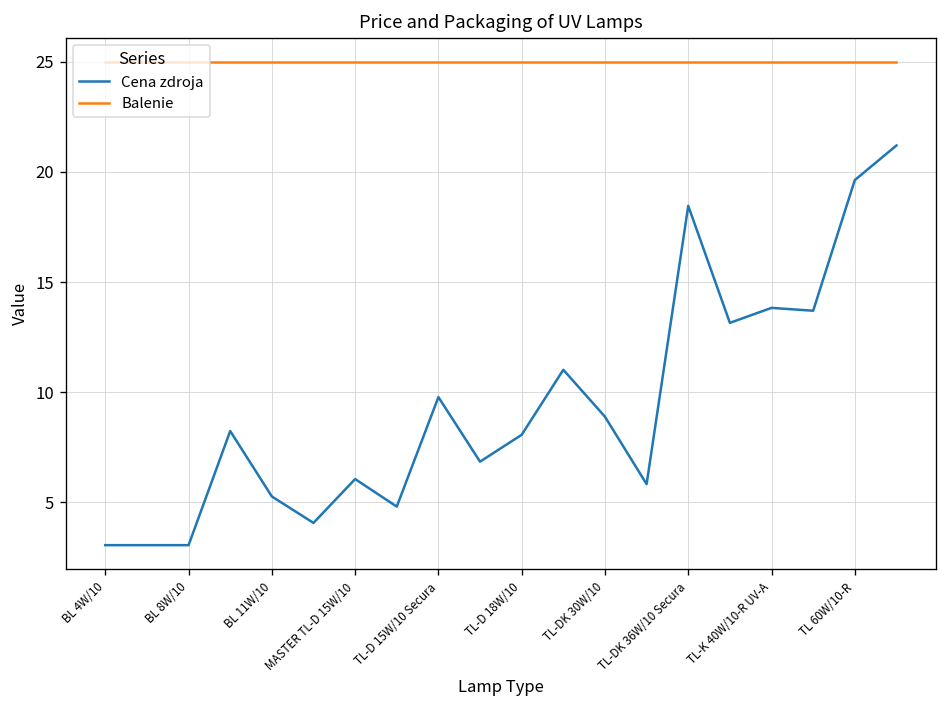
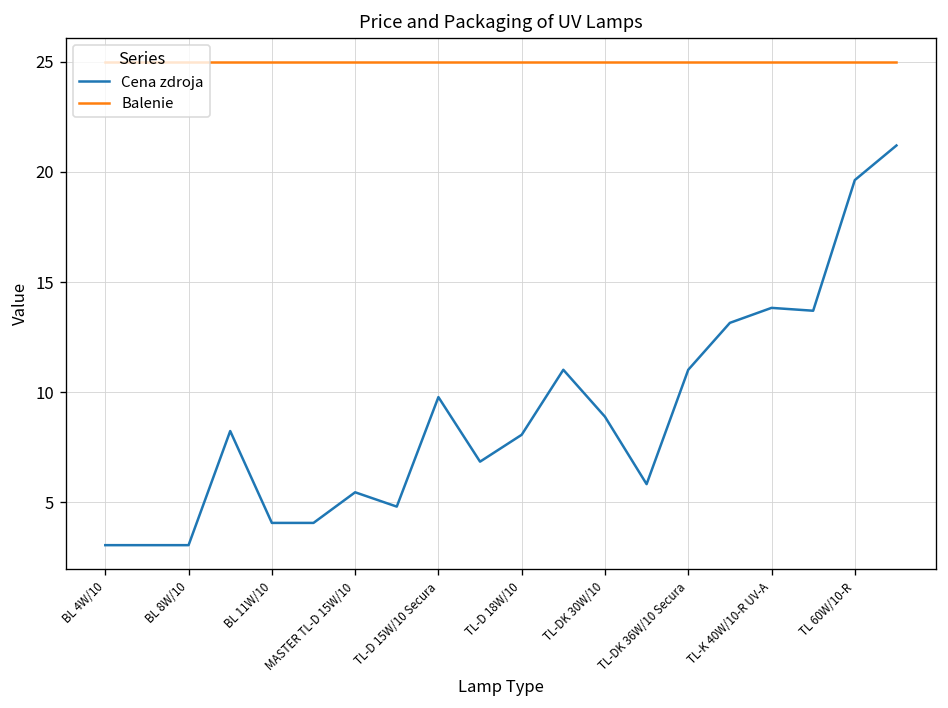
Cena zdroja, BL 11W/10: 5.3 -> 4.1
Cena zdroja, MASTER TL-D 15W/10: 6.1 -> 5.5
Cena zdroja, TL-DK 36W/10 Secura: 18.5 -> 11.0
